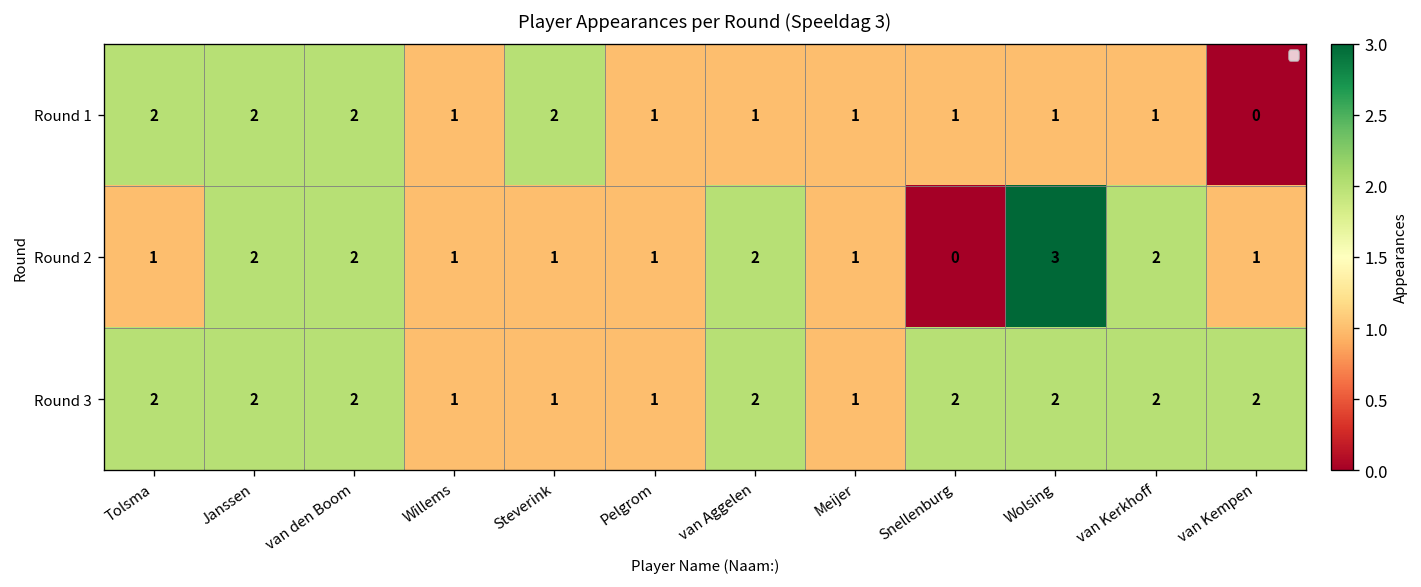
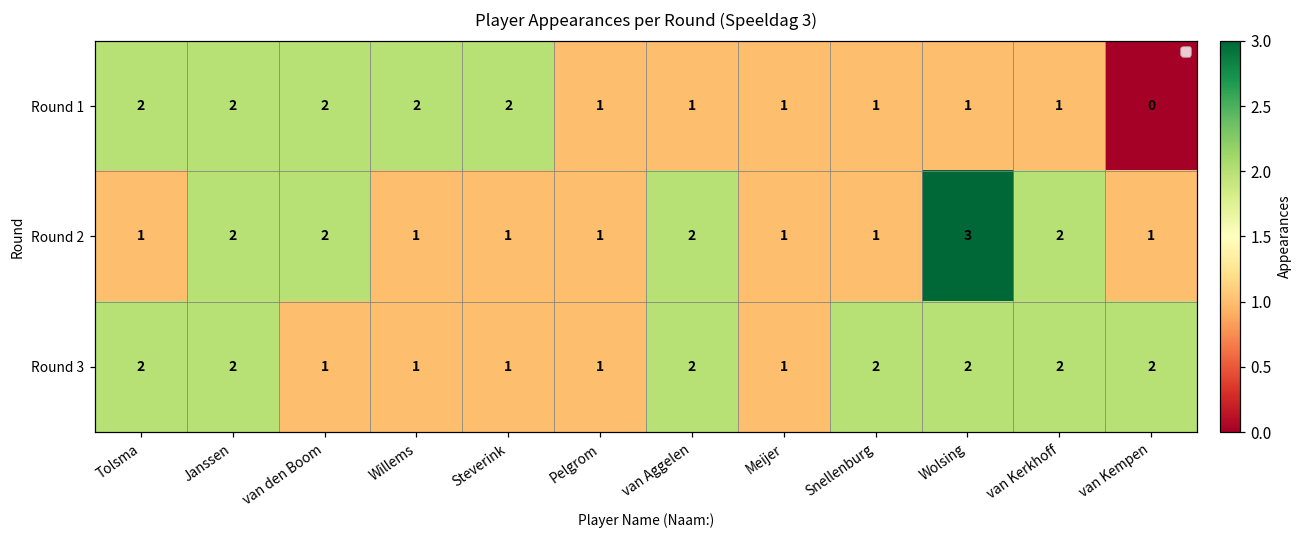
Round 1, Willems: 1 -> 2
Round 2, Snellenburg: 0 -> 1
Round 3, van den Boom: 2 -> 1
